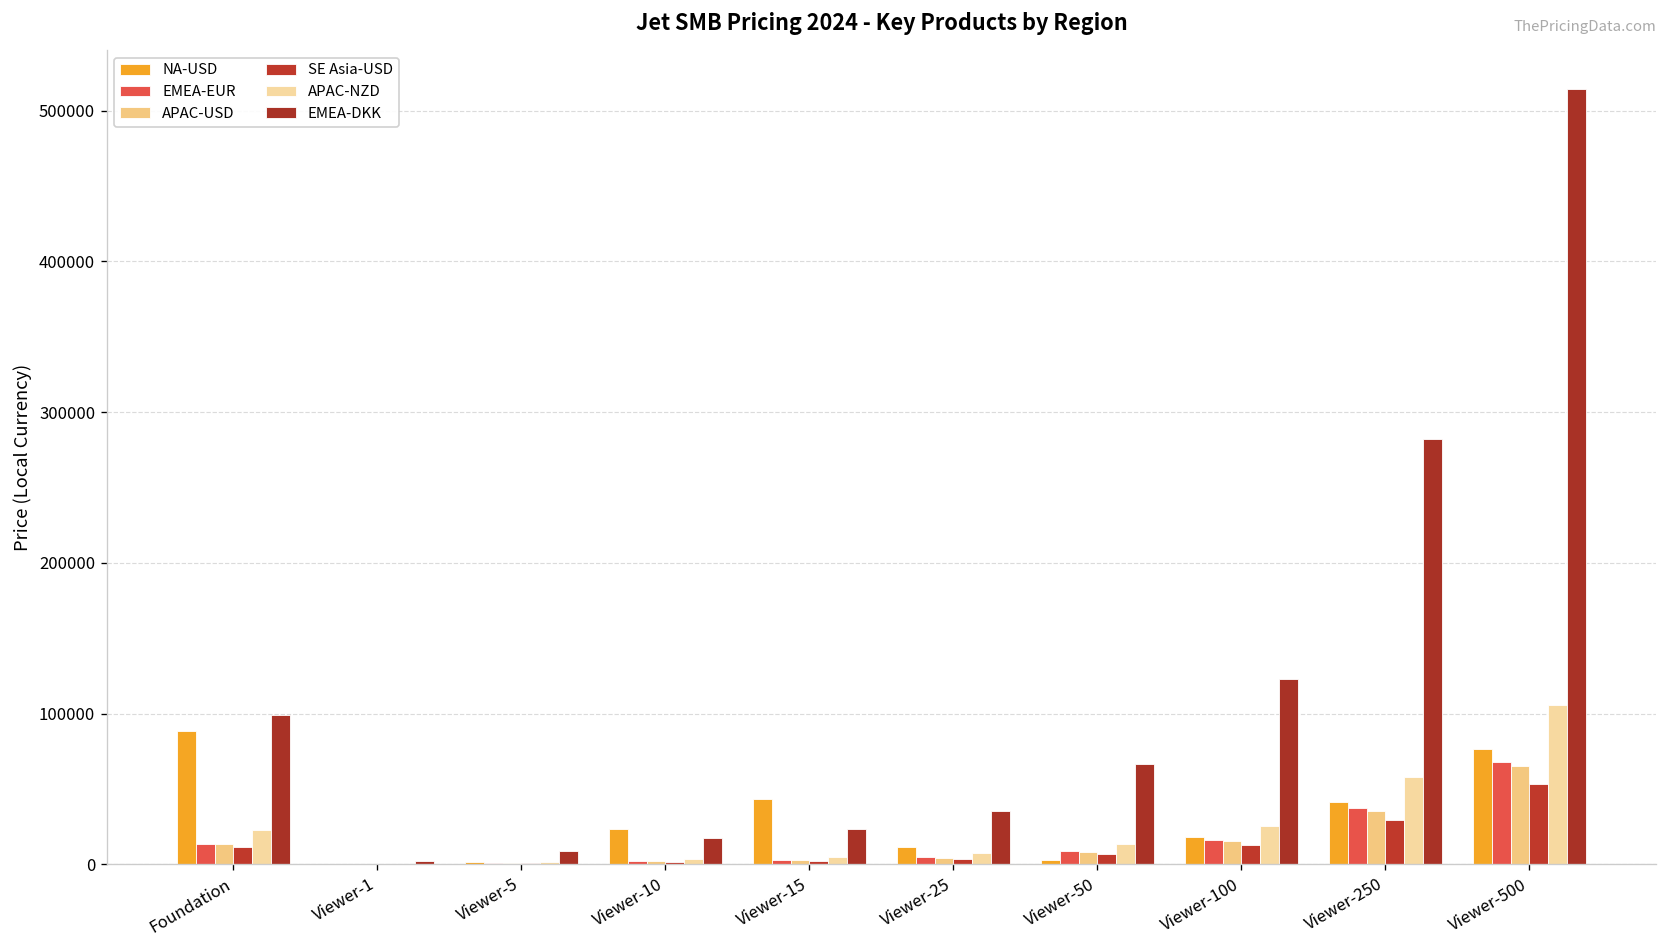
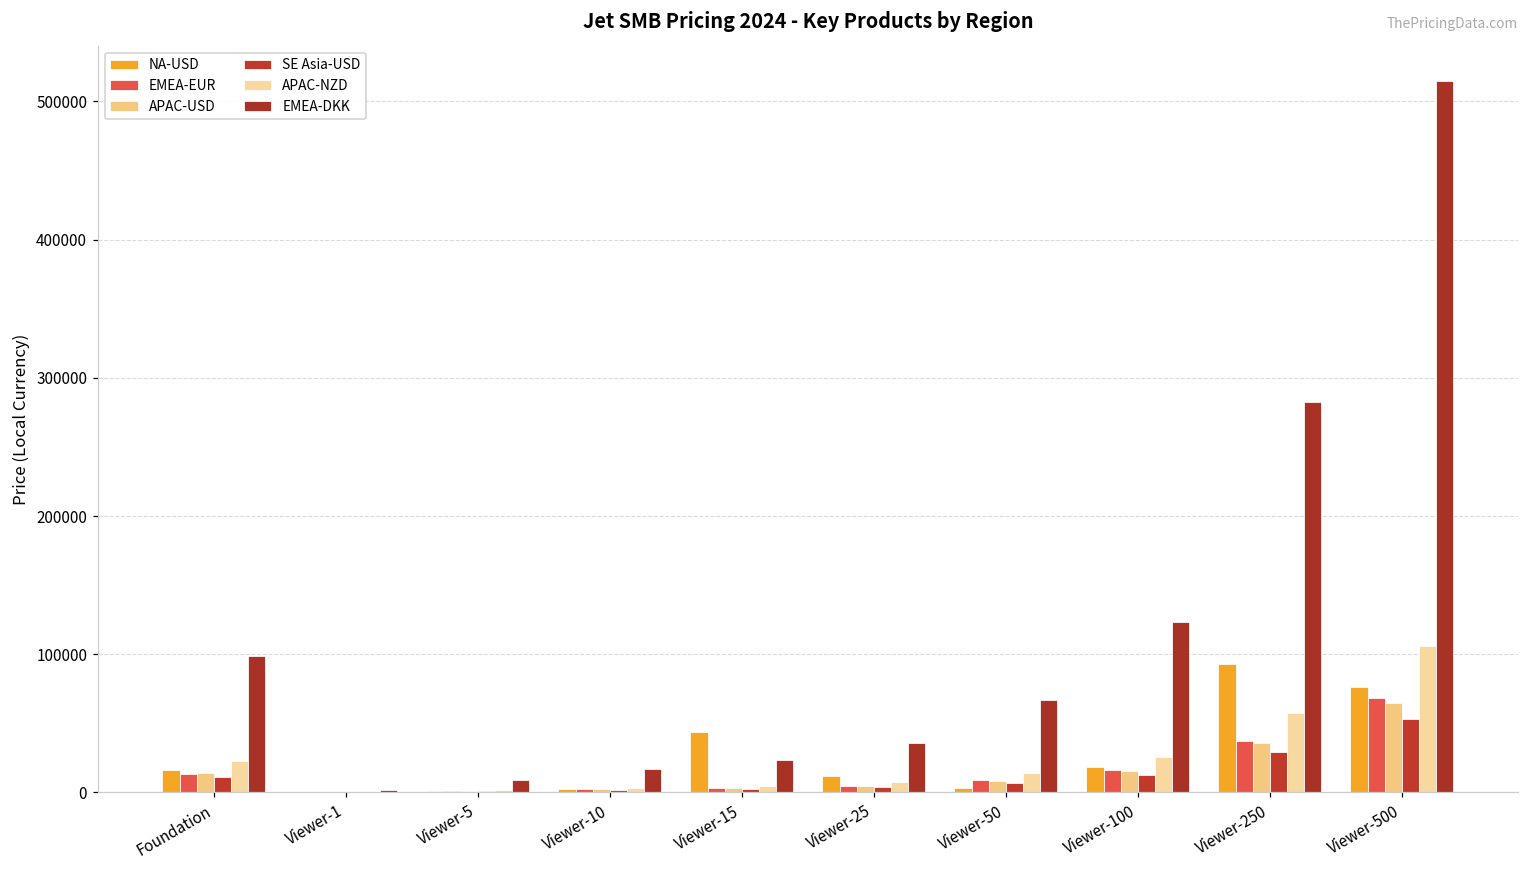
NA-USD, Foundation: 88000 -> 16000
NA-USD, Viewer-10: 23000 -> 3000
NA-USD, Viewer-250: 42000 -> 93000
